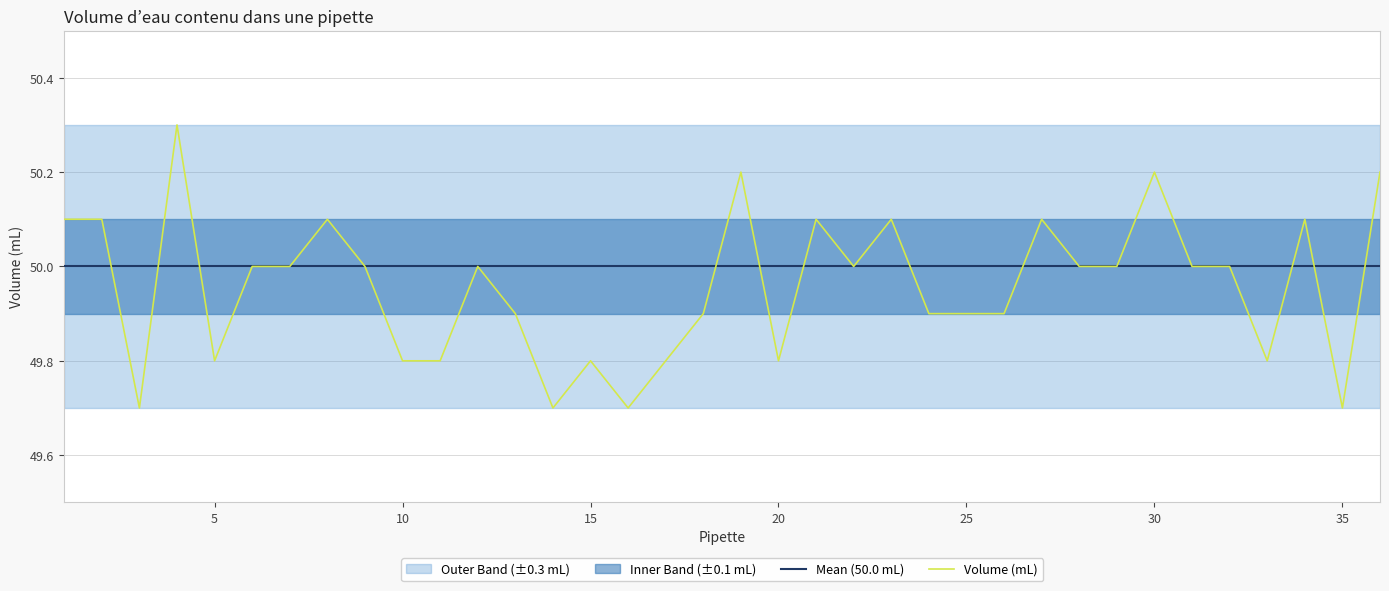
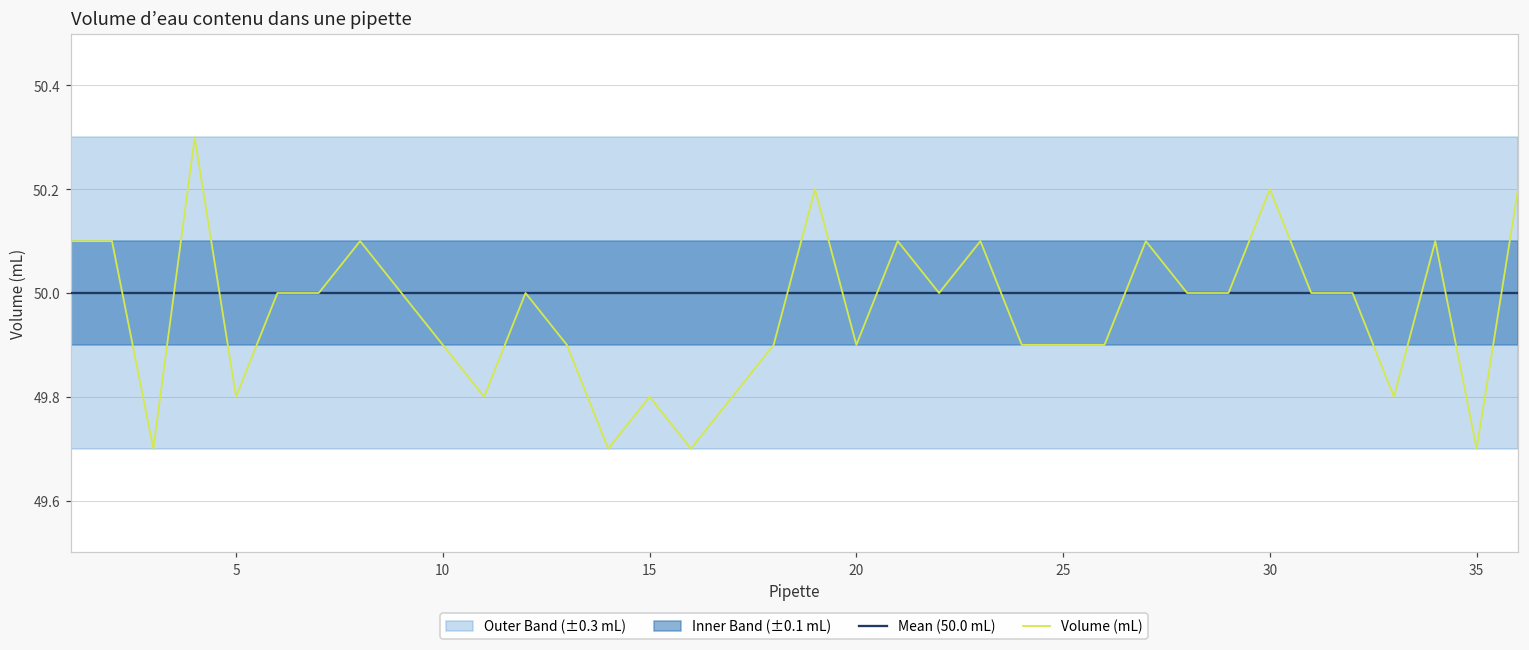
Volume (mL), 10: 49.8 -> 49.9
Volume (mL), 20: 49.8 -> 49.9
